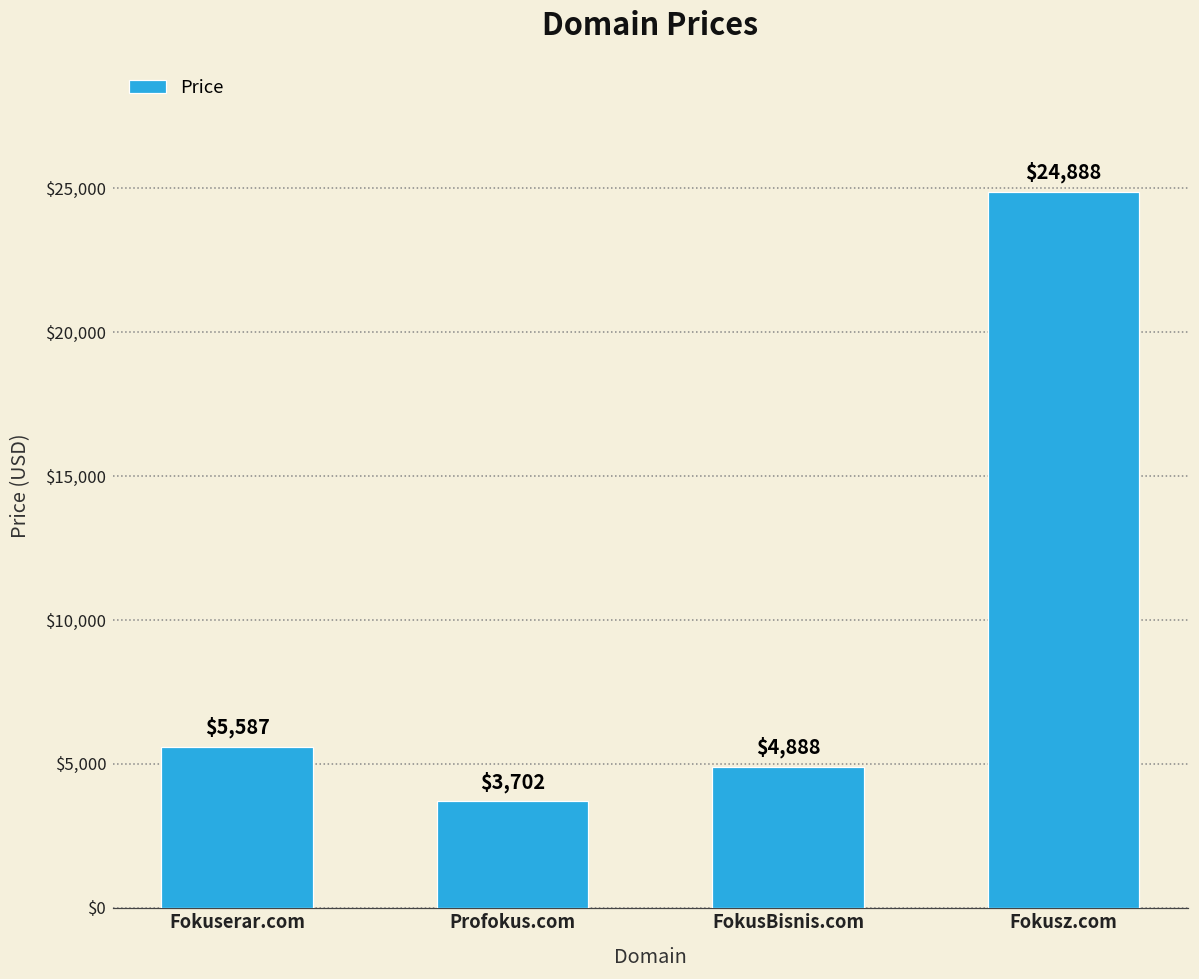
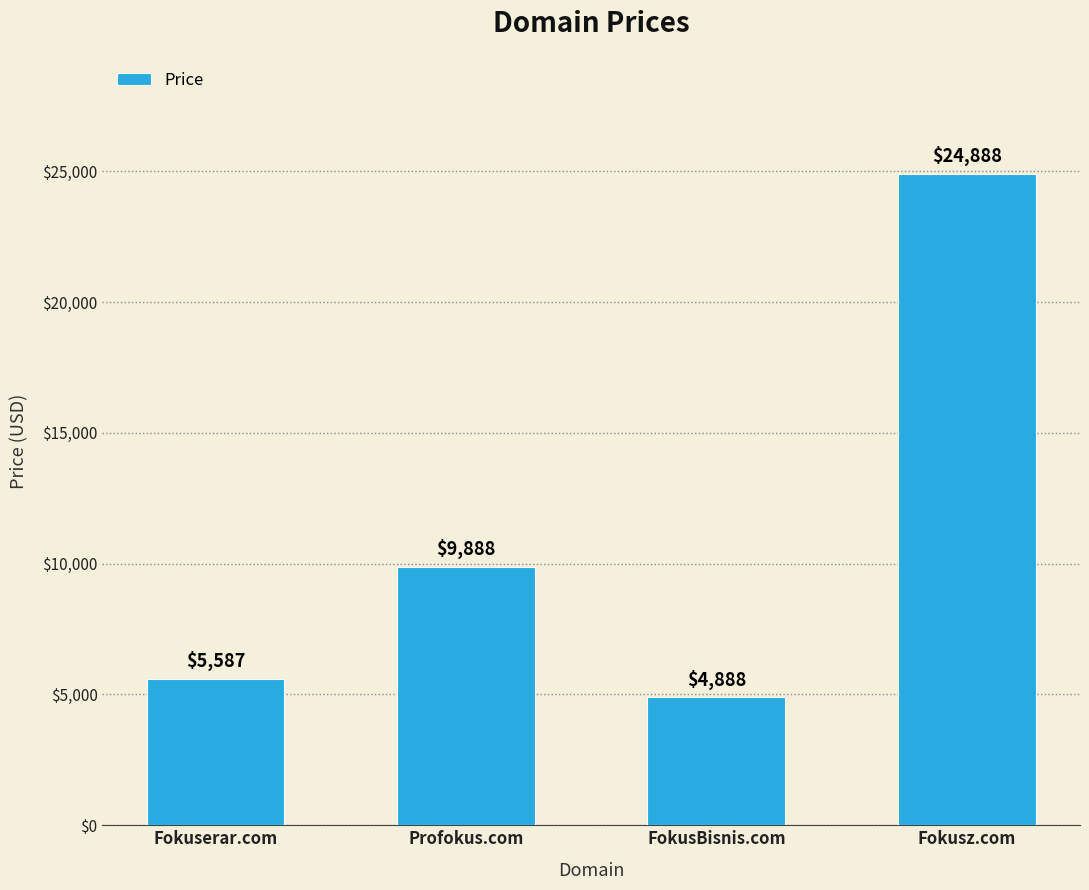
Profokus.com: $3,702 -> $9,888
